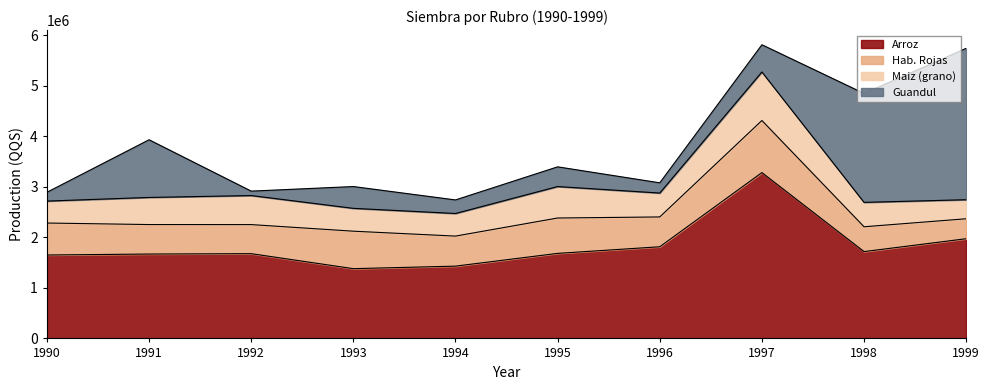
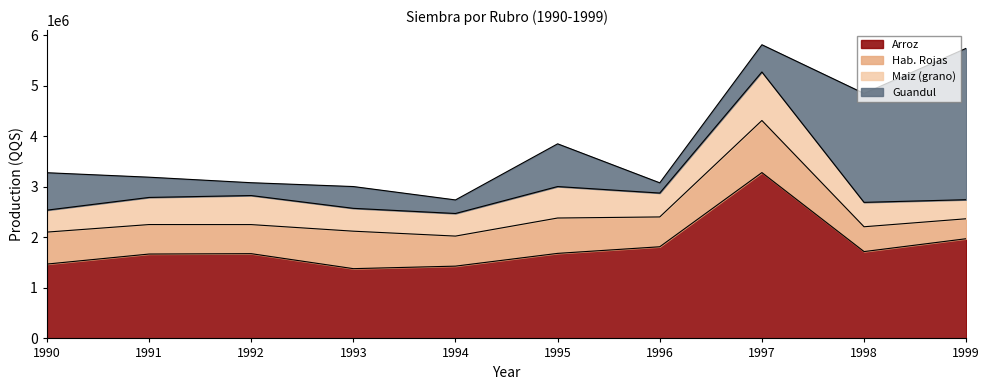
Arroz, 1990: 1700000 -> 1500000
Guandul, 1990: 200000 -> 700000
Guandul, 1991: 1100000 -> 400000
Guandul, 1992: 100000 -> 300000
Guandul, 1995: 400000 -> 800000
